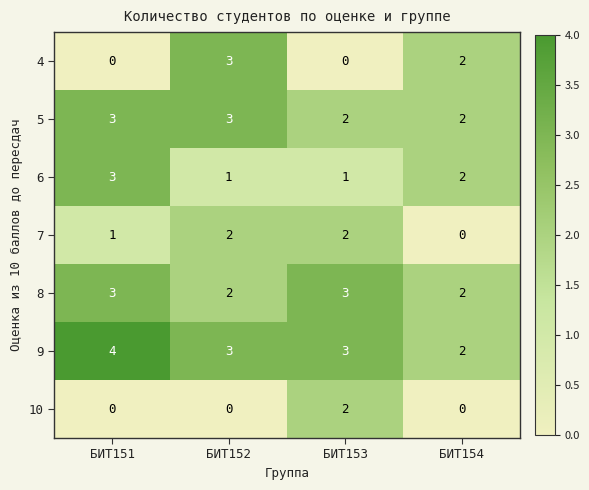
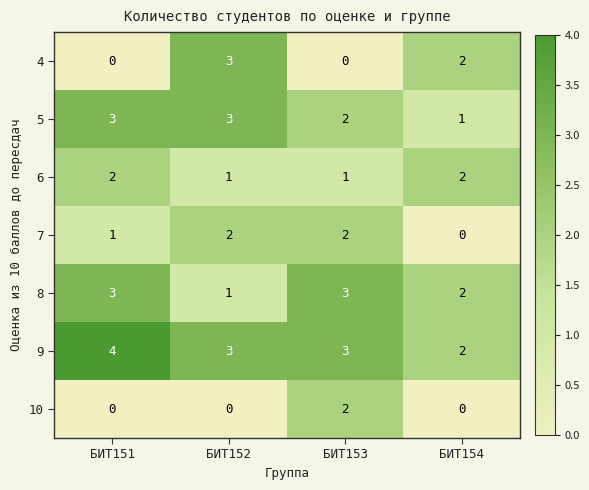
5, БИТ154: 2 -> 1
6, БИТ151: 3 -> 2
8, БИТ152: 2 -> 1
